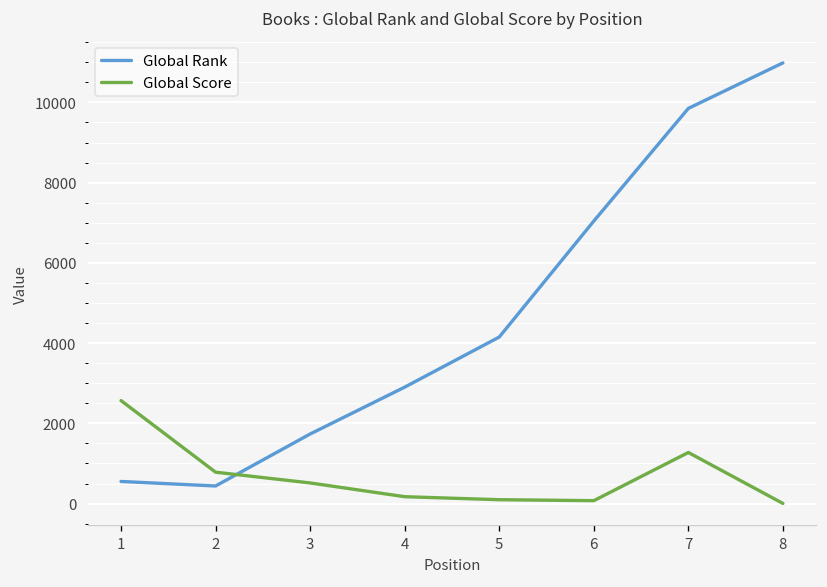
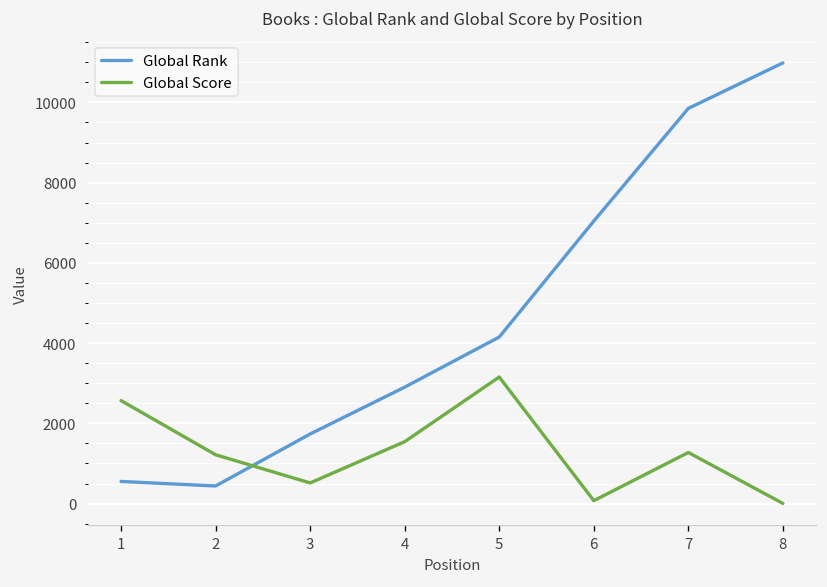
Global Score, 2: 800 -> 1200
Global Score, 4: 200 -> 1500
Global Score, 5: 100 -> 3200
